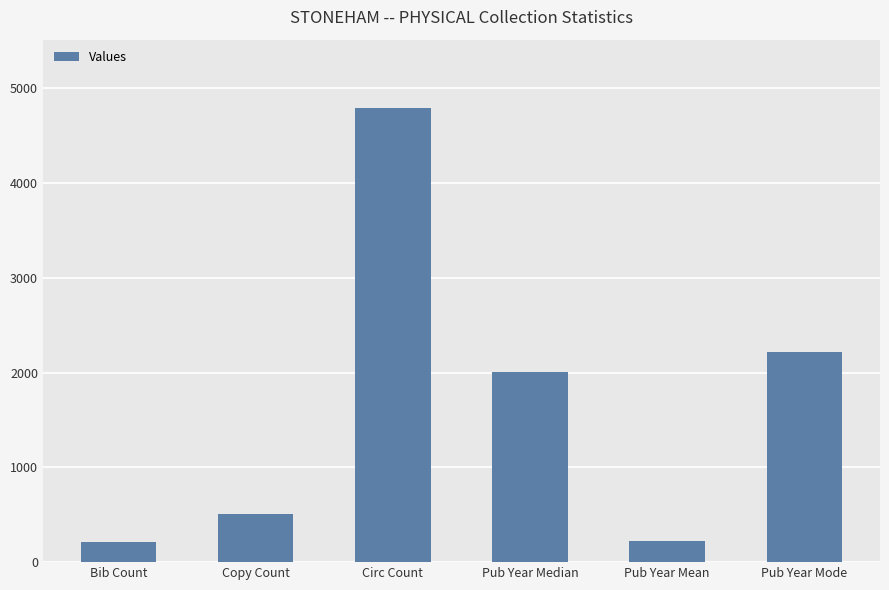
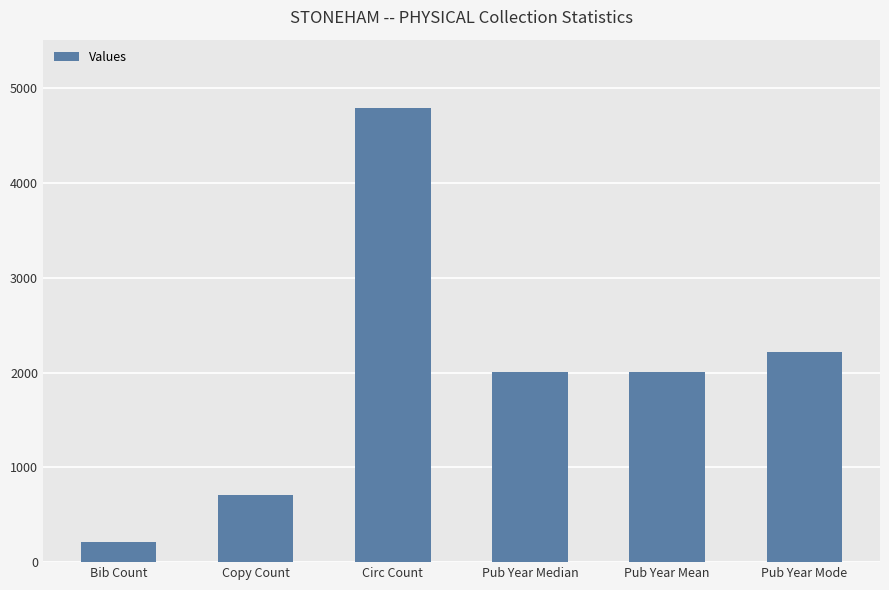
Copy Count: 500 -> 700
Pub Year Mean: 200 -> 2000
